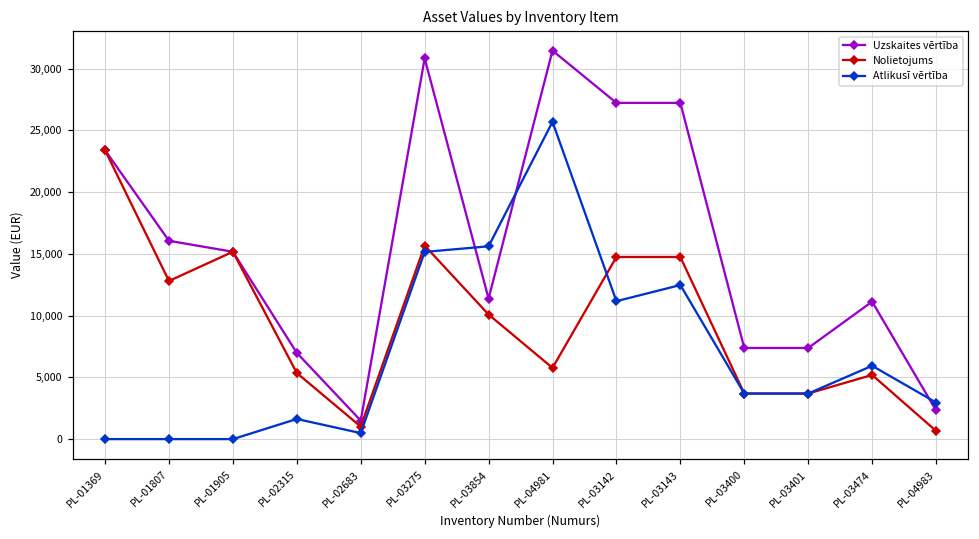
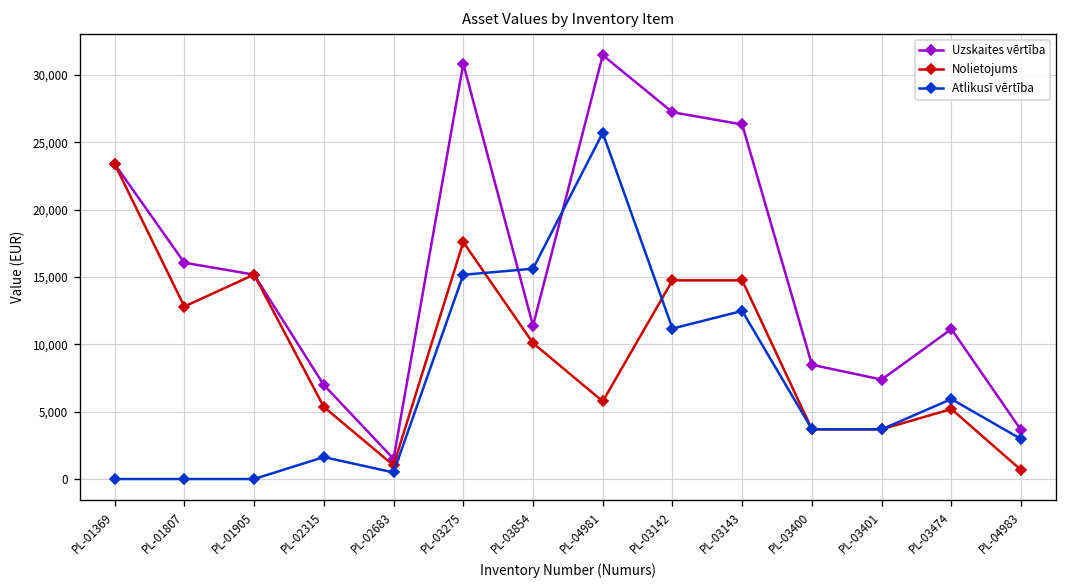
Nolietojums, PL-03275: 15,700 -> 17,600
Uzskaites vērtība, PL-03143: 27,200 -> 26,300
Uzskaites vērtība, PL-03400: 7,400 -> 8,500
Uzskaites vērtība, PL-04983: 2,300 -> 3,600
